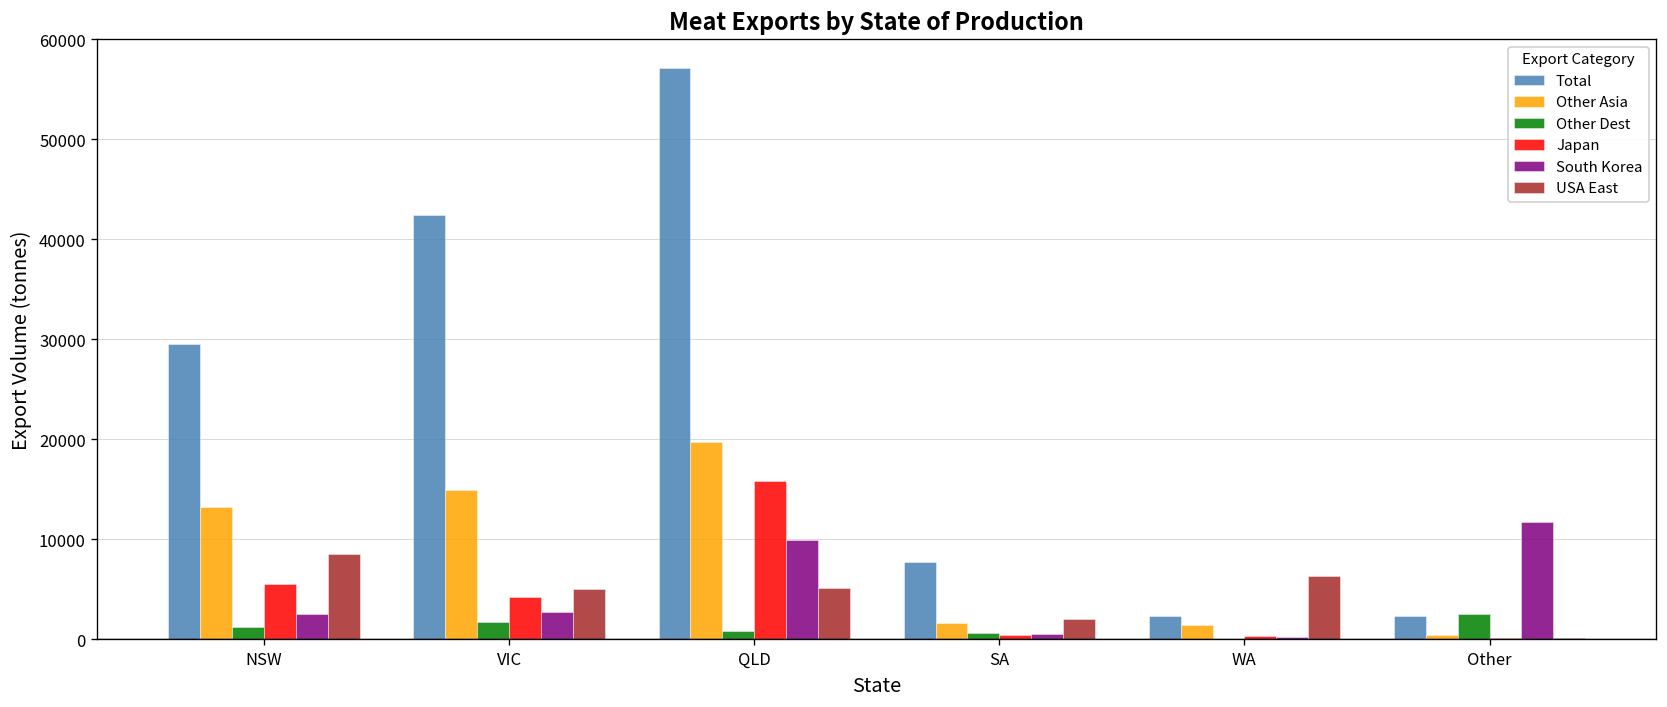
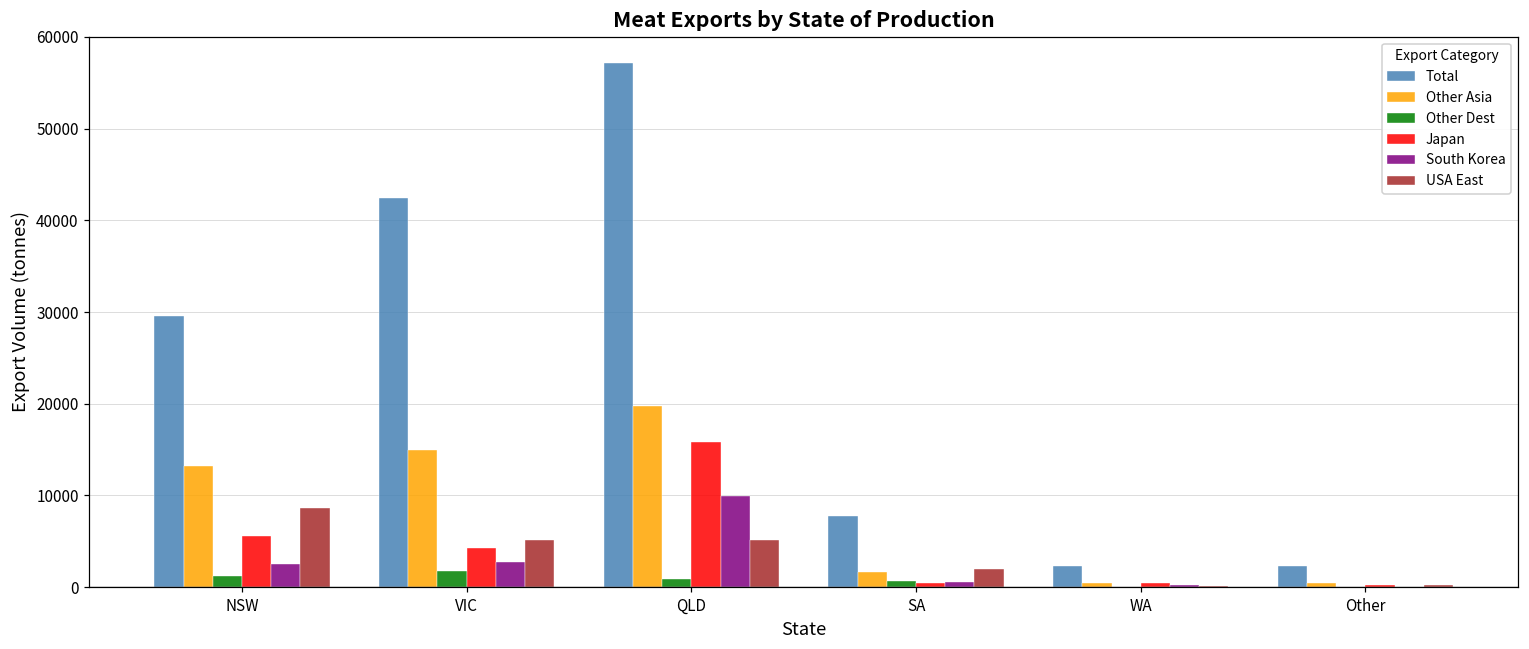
Other Asia, WA: 1000 -> 0
USA East, WA: 6000 -> 0
Other Dest, Other: 3000 -> 0
South Korea, Other: 12000 -> 0
